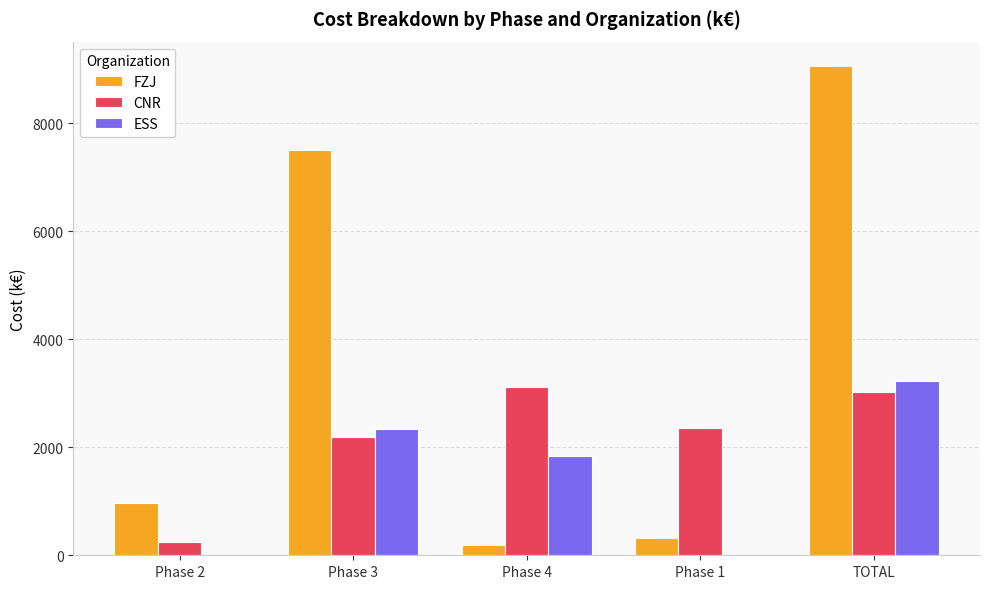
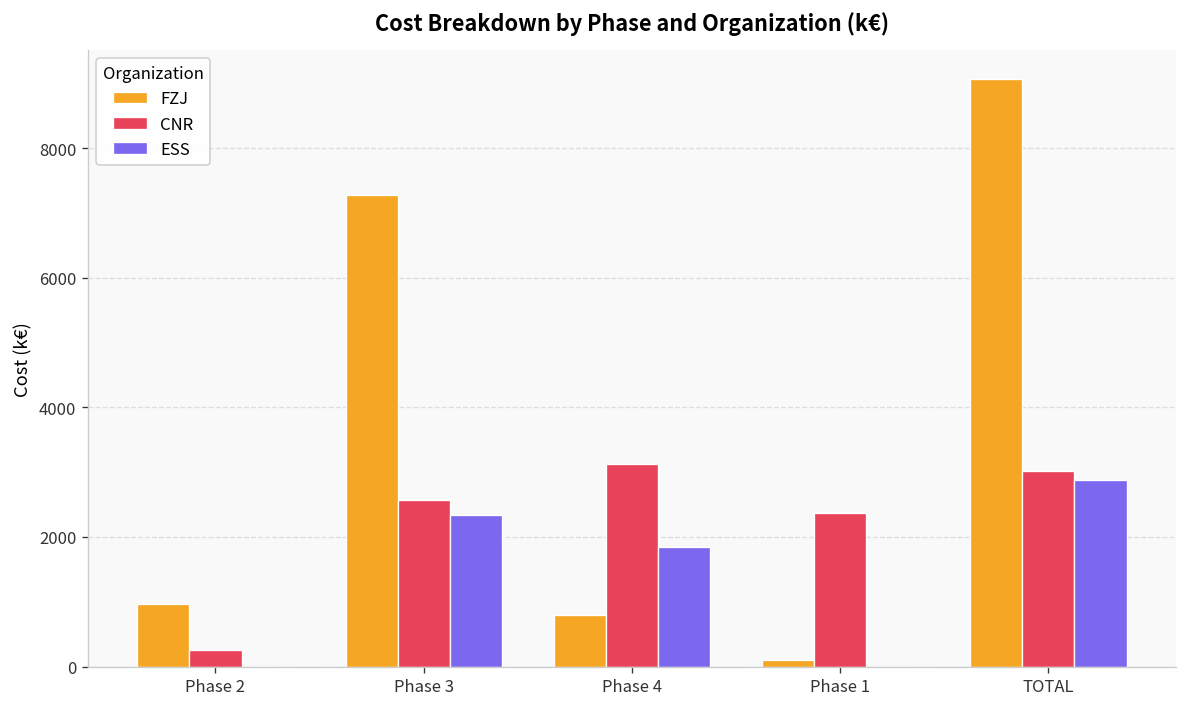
FZJ, Phase 3: 7500 -> 7300
CNR, Phase 3: 2200 -> 2600
FZJ, Phase 4: 200 -> 800
FZJ, Phase 1: 300 -> 100
ESS, TOTAL: 3200 -> 2900
